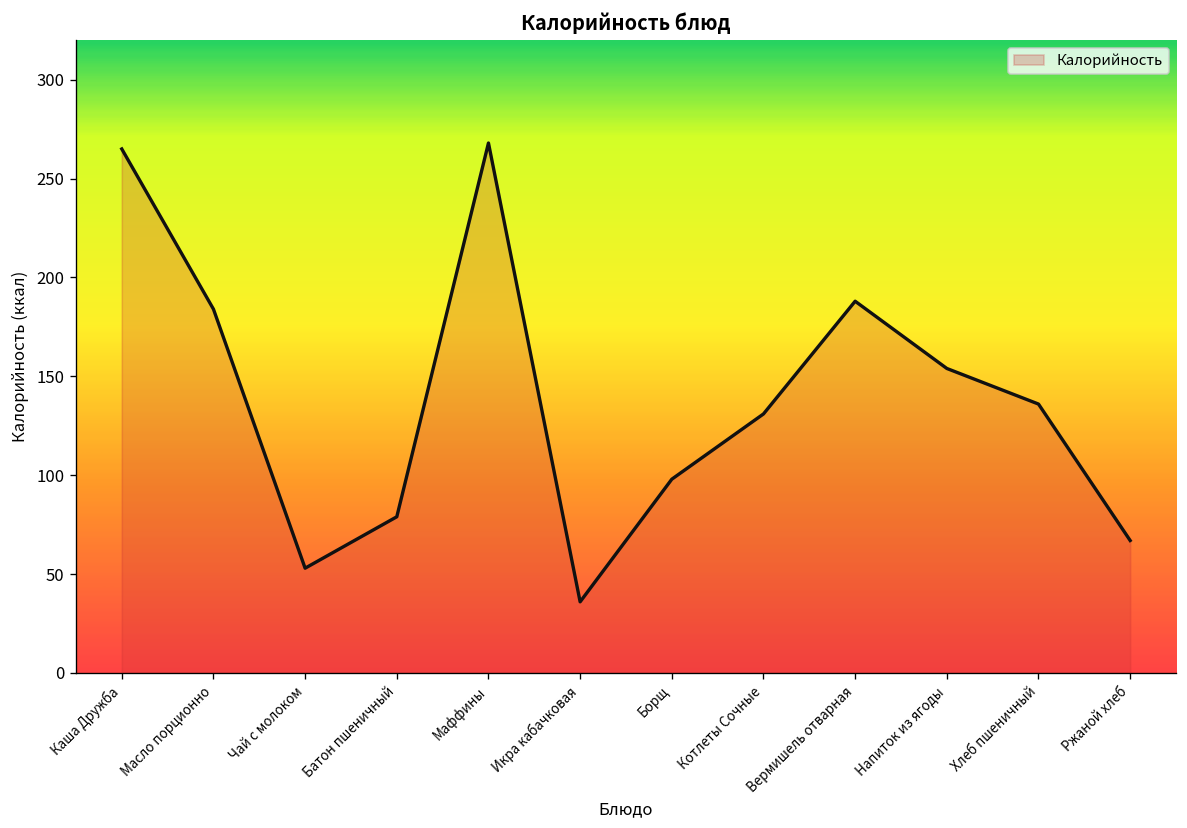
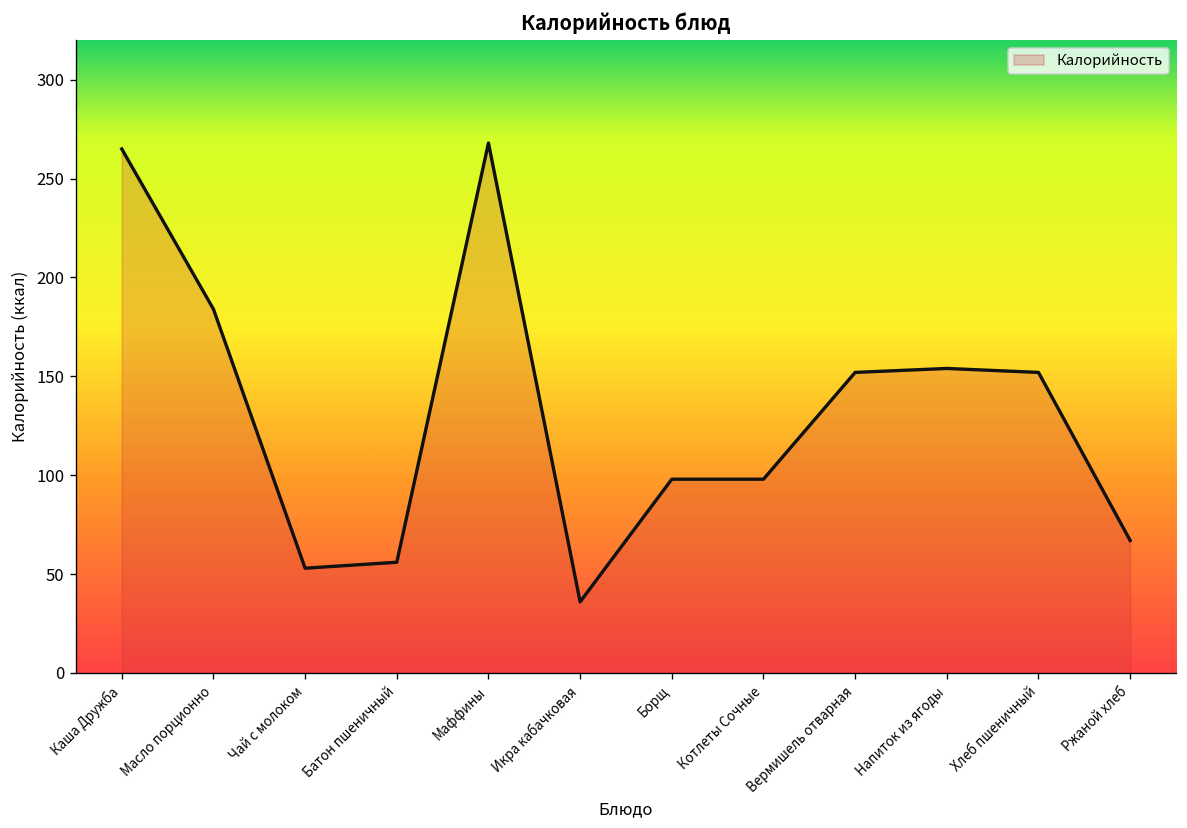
Батон пшеничный: 79 -> 56
Котлеты Сочные: 131 -> 98
Вермишель отварная: 188 -> 152
Хлеб пшеничный: 136 -> 152
